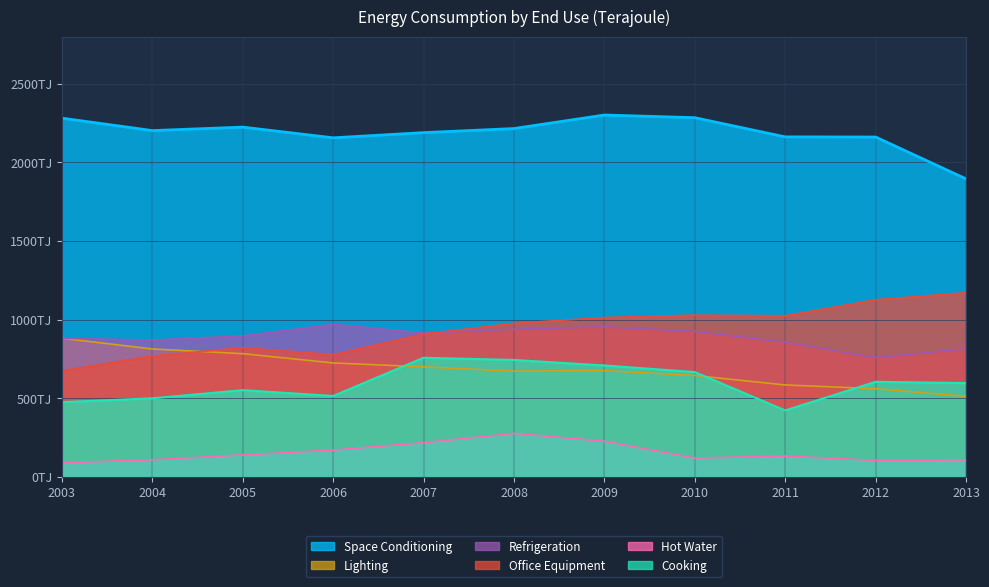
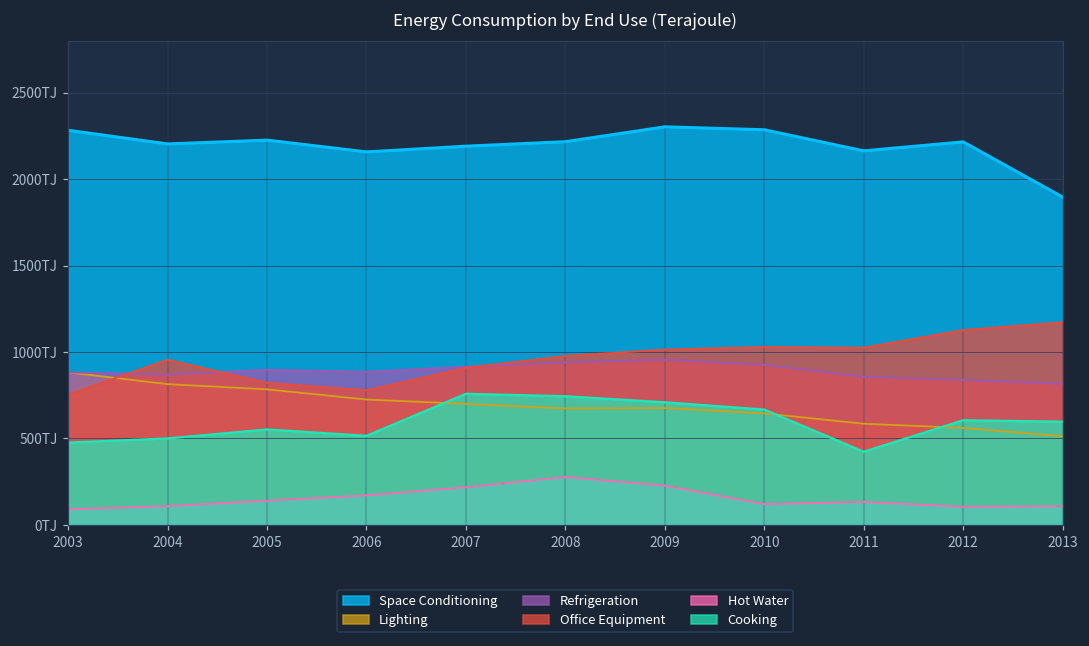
Office Equipment, 2003: 680TJ -> 750TJ
Office Equipment, 2004: 770TJ -> 960TJ
Refrigeration, 2006: 970TJ -> 890TJ
Space Conditioning, 2012: 2160TJ -> 2220TJ
Refrigeration, 2012: 760TJ -> 840TJ
